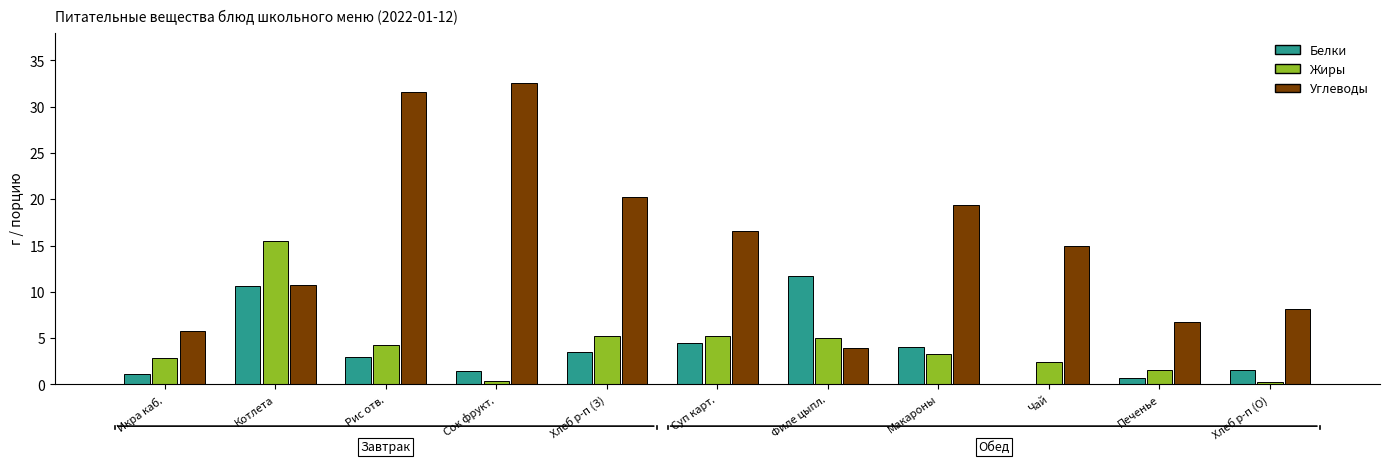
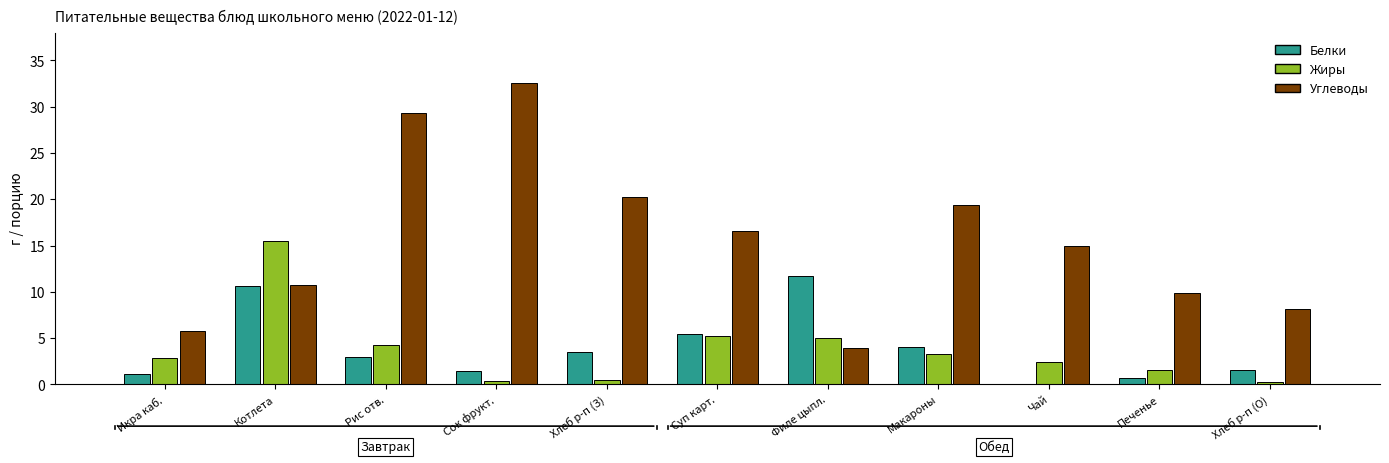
Углеводы, Рис отв.: 32 -> 29
Жиры, Хлеб р-п (З): 5 -> 1
Белки, Суп карт.: 4.5 -> 5.5
Углеводы, Печенье: 7 -> 10
